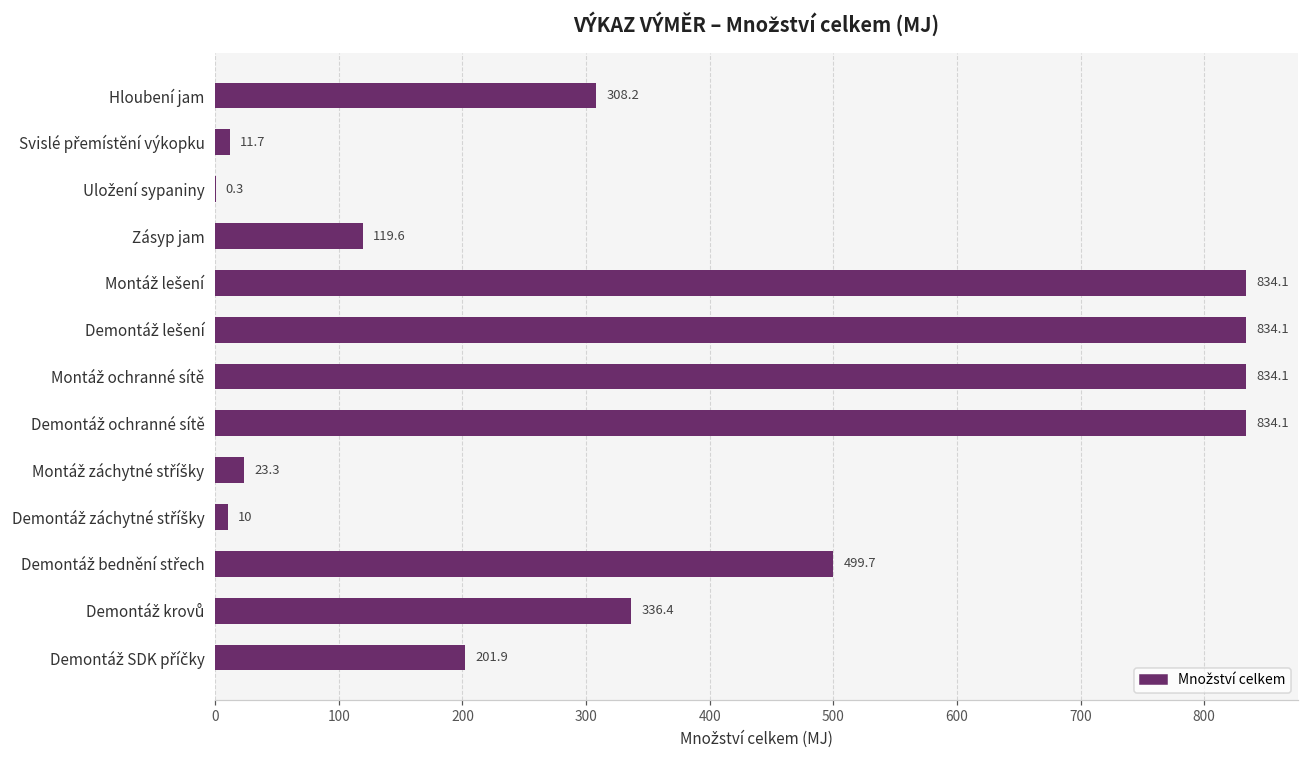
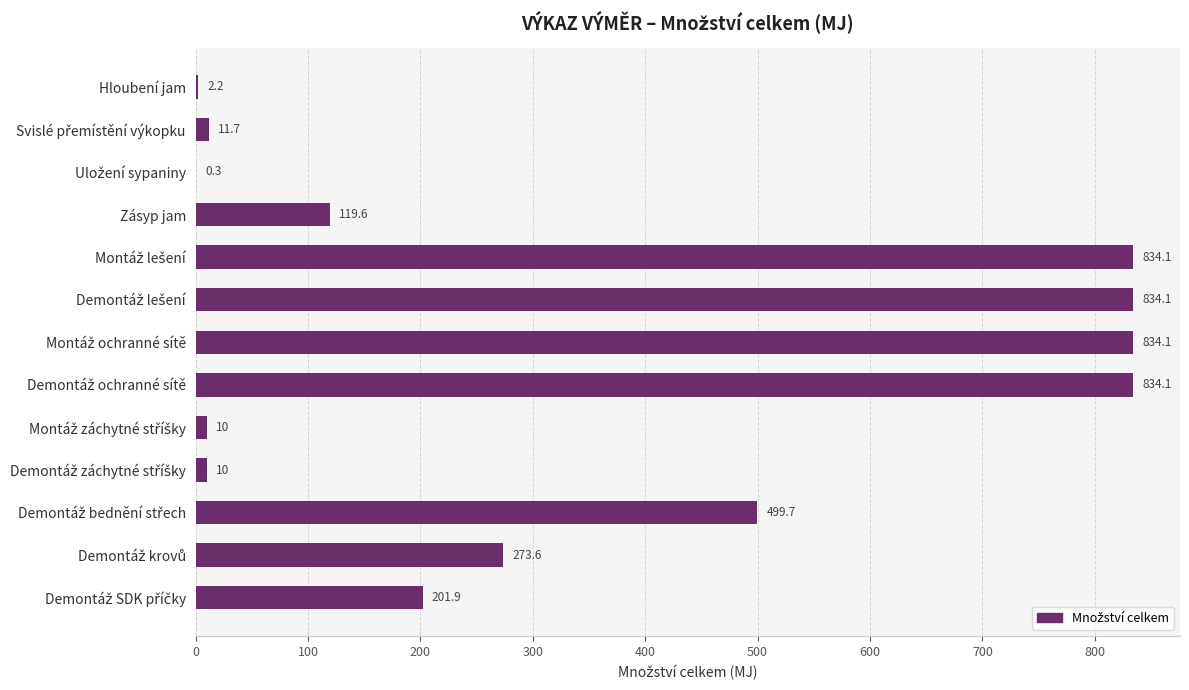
Hloubení jam: 308.2 -> 2.2
Montáž záchytné stříšky: 23.3 -> 10
Demontáž krovů: 336.4 -> 273.6
